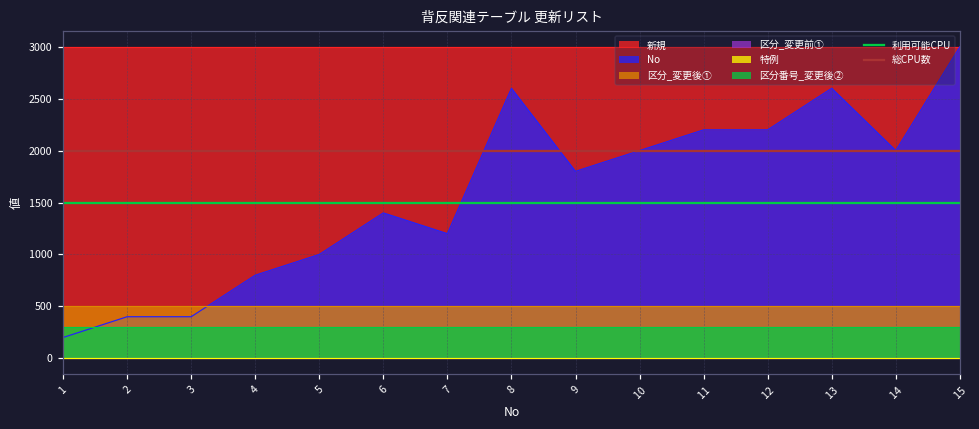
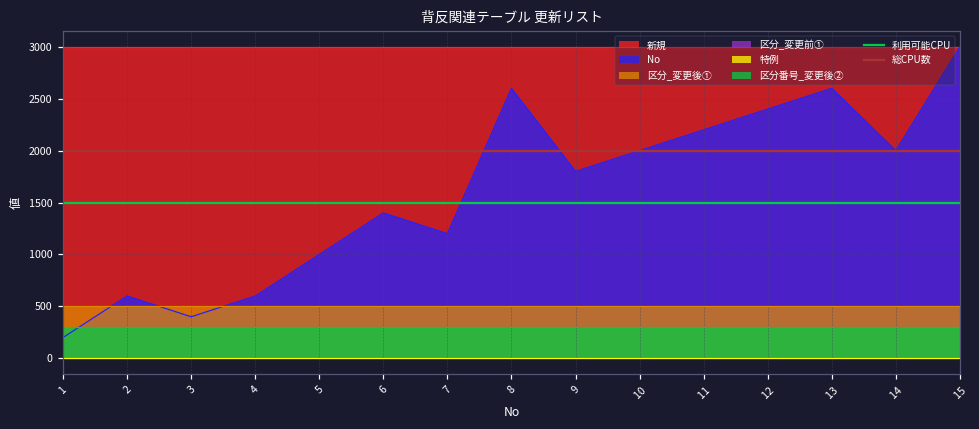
No, 2: 400 -> 600
No, 4: 800 -> 600
No, 12: 2200 -> 2400
